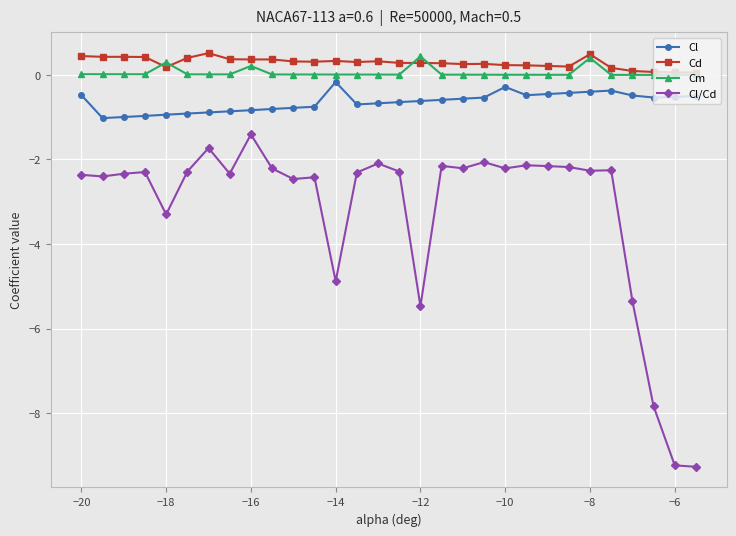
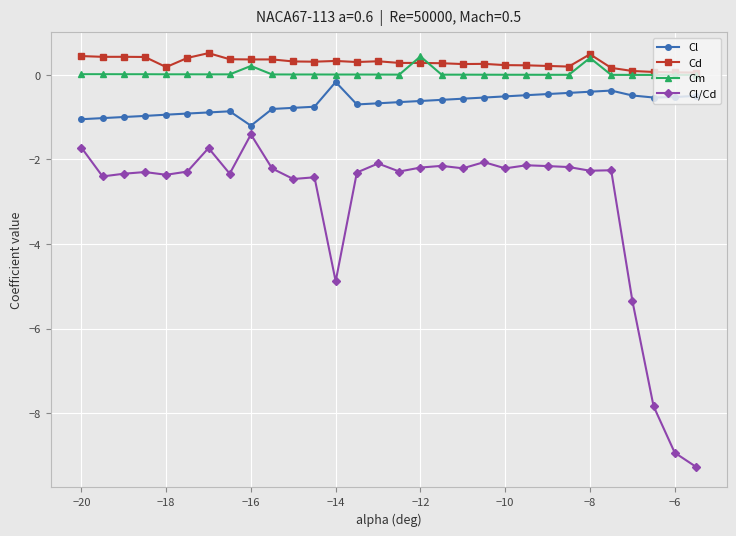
Cl, −20: -0.5 -> -1.0
Cl/Cd, −20: -2.4 -> -1.7
Cm, −18: 0.3 -> 0.0
Cl/Cd, −18: -3.3 -> -2.4
Cl, −16: -0.8 -> -1.2
Cl/Cd, −12: -5.5 -> -2.2
Cl, −10: -0.3 -> -0.5
Cl/Cd, −6: -9.2 -> -8.9
